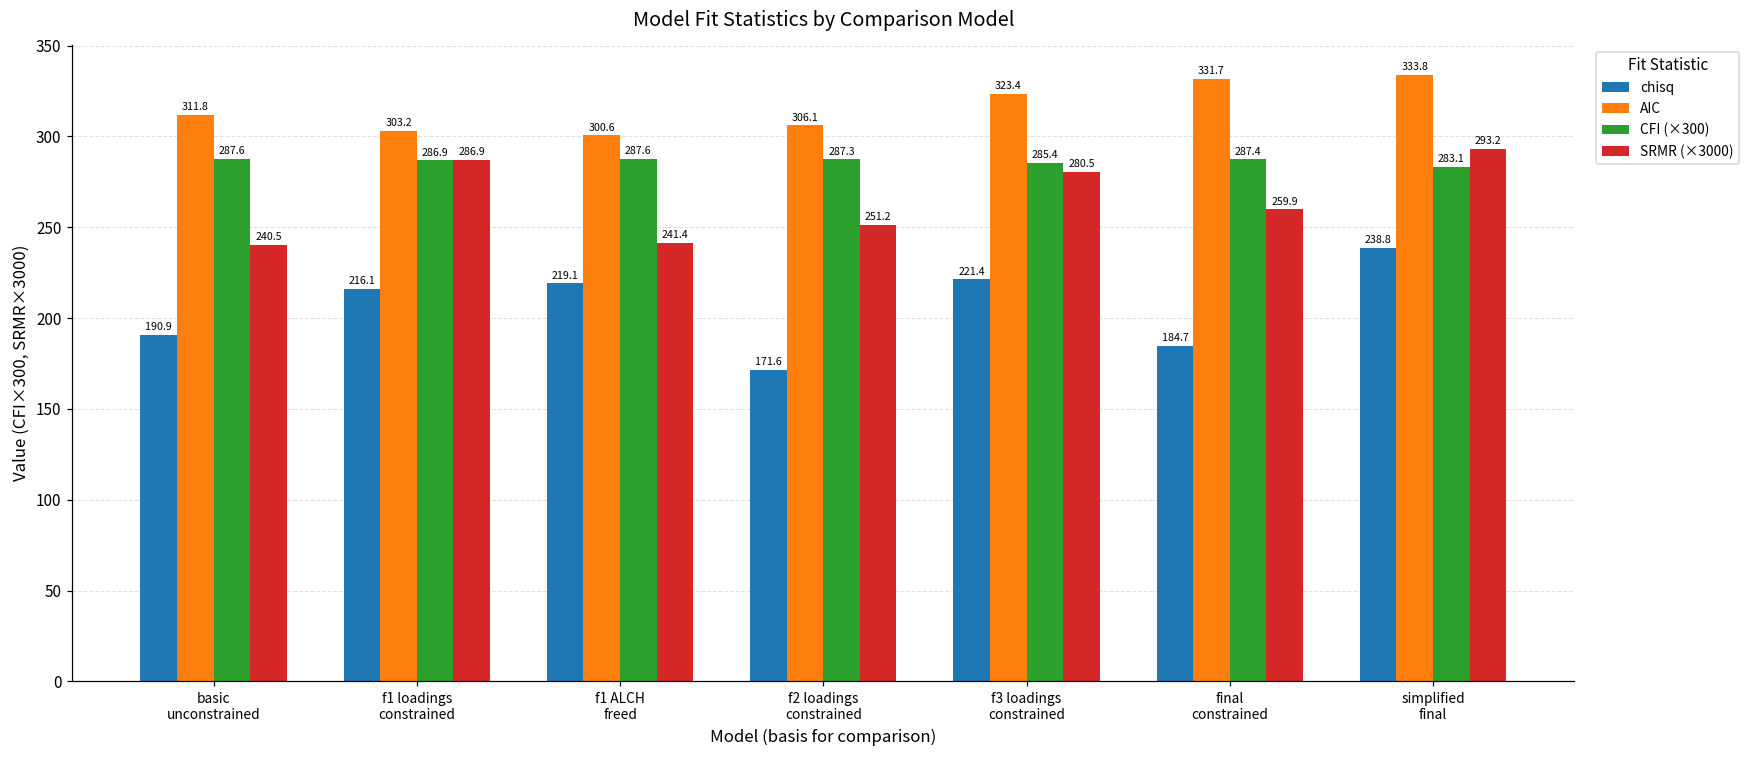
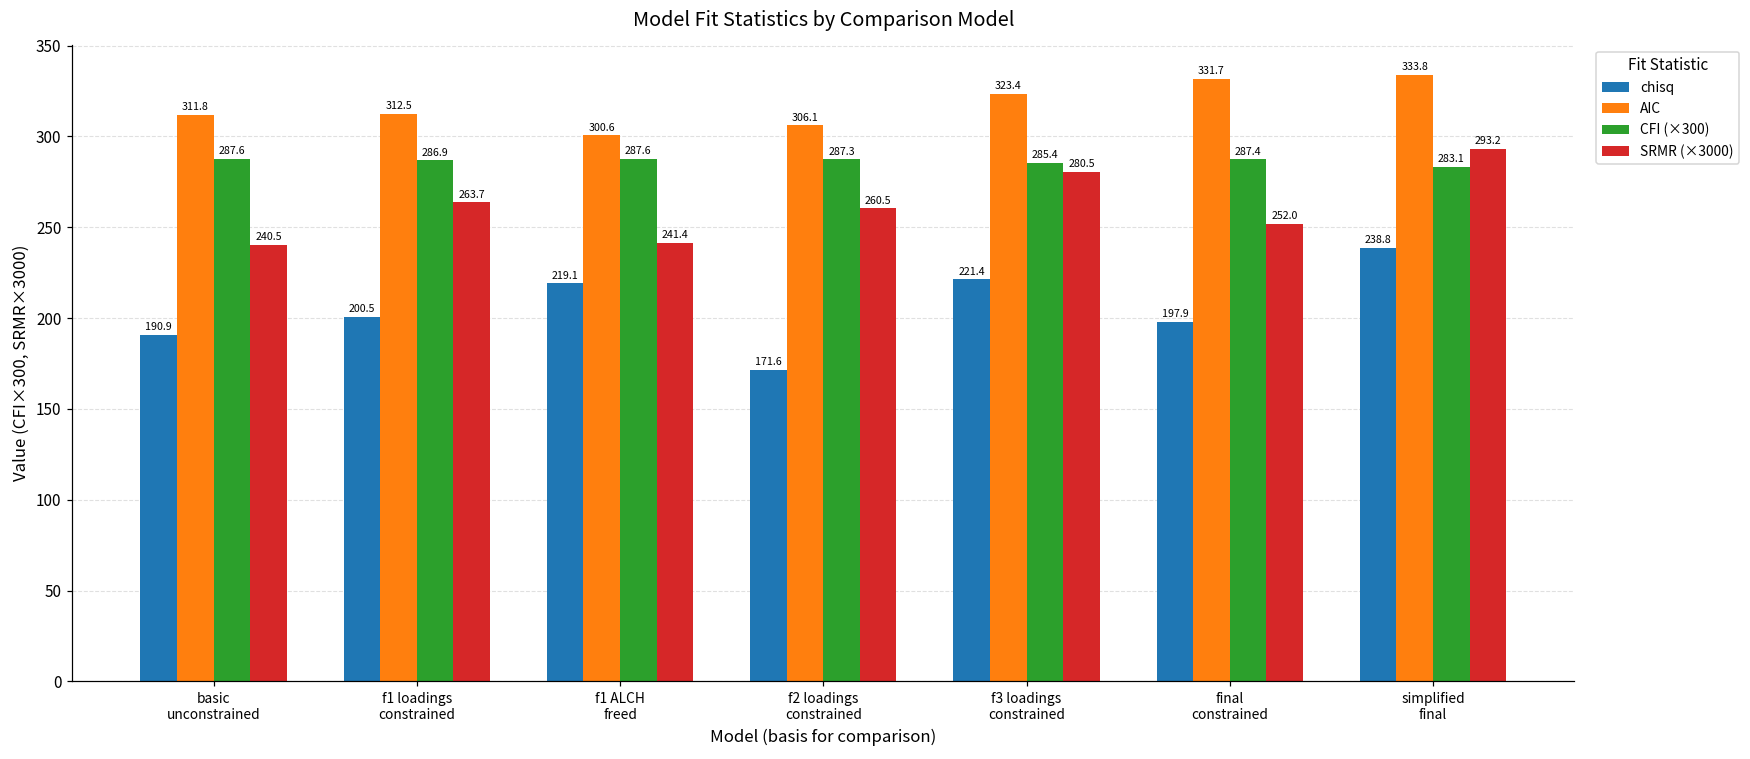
chisq, f1 loadings constrained: 216.1 -> 200.5
AIC, f1 loadings constrained: 303.2 -> 312.5
SRMR (×3000), f1 loadings constrained: 286.9 -> 263.7
SRMR (×3000), f2 loadings constrained: 251.2 -> 260.5
chisq, final constrained: 184.7 -> 197.9
SRMR (×3000), final constrained: 259.9 -> 252.0
